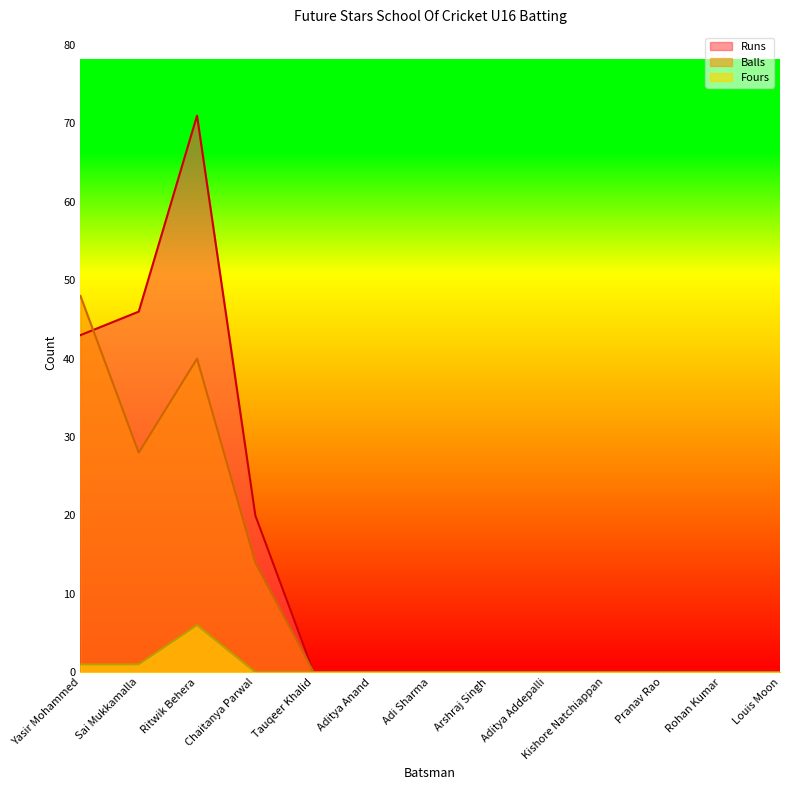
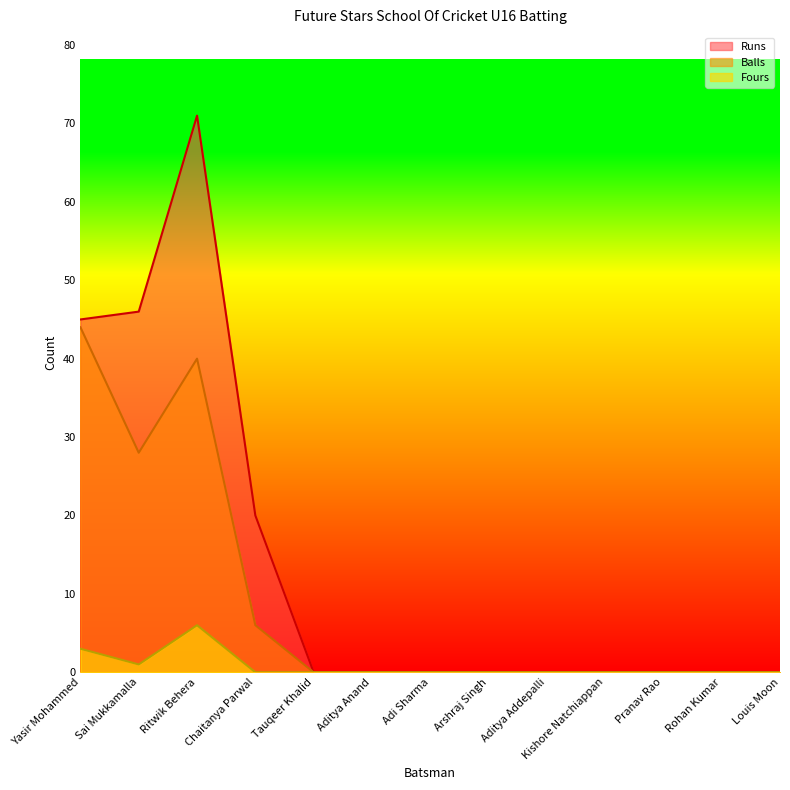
Runs, Yasir Mohammed: 43 -> 45
Balls, Yasir Mohammed: 48 -> 44
Fours, Yasir Mohammed: 1 -> 3
Balls, Chaitanya Parwal: 14 -> 6
